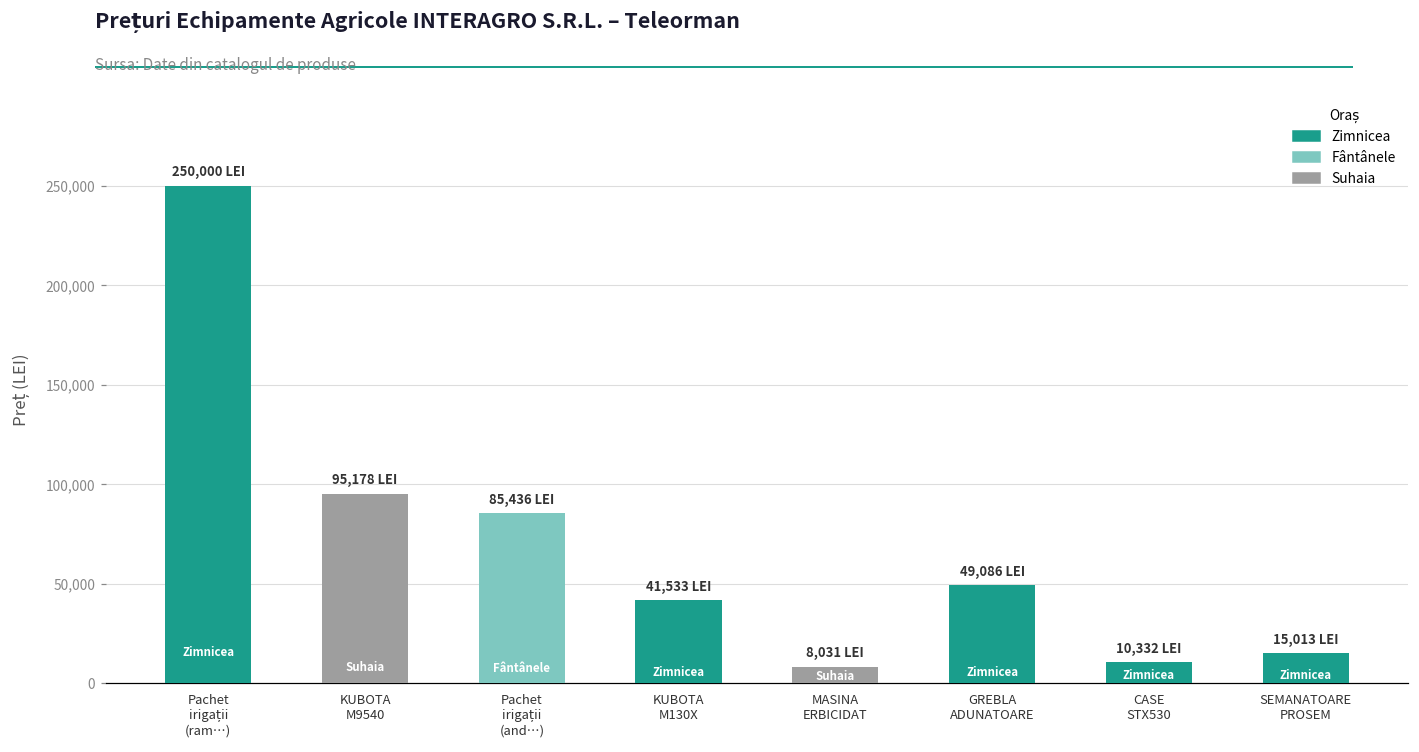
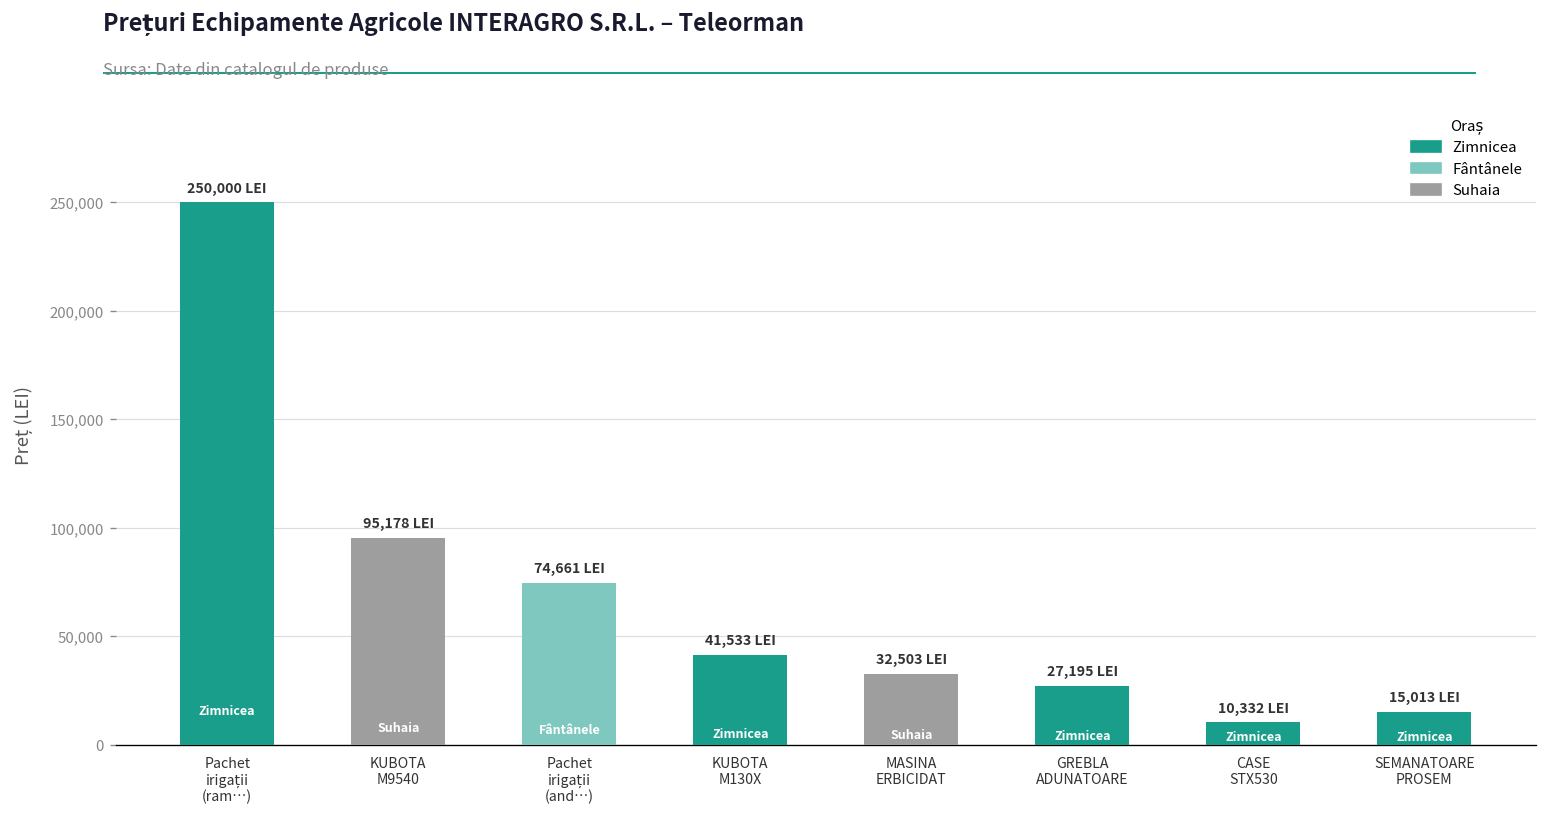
Pachet irigații (and…): 85,436 -> 74,661
MASINA ERBICIDAT: 8,031 -> 32,503
GREBLA ADUNATOARE: 49,086 -> 27,195
